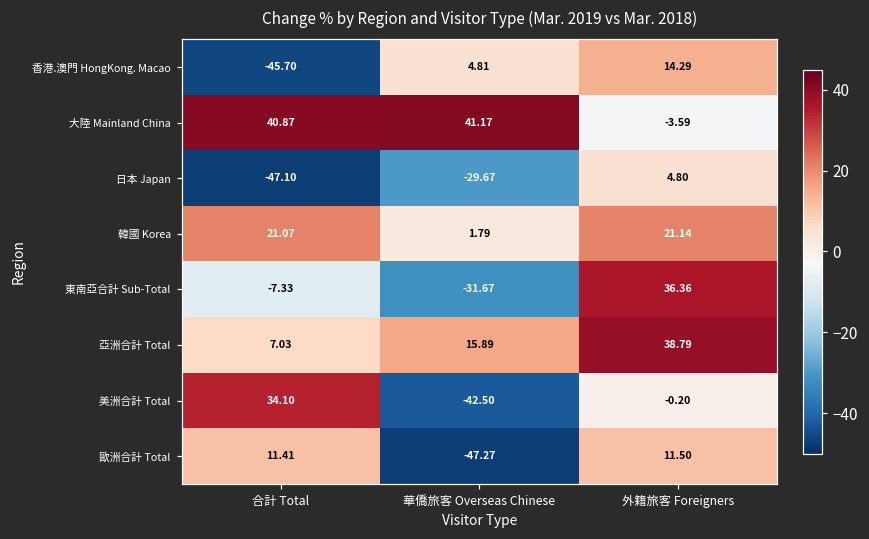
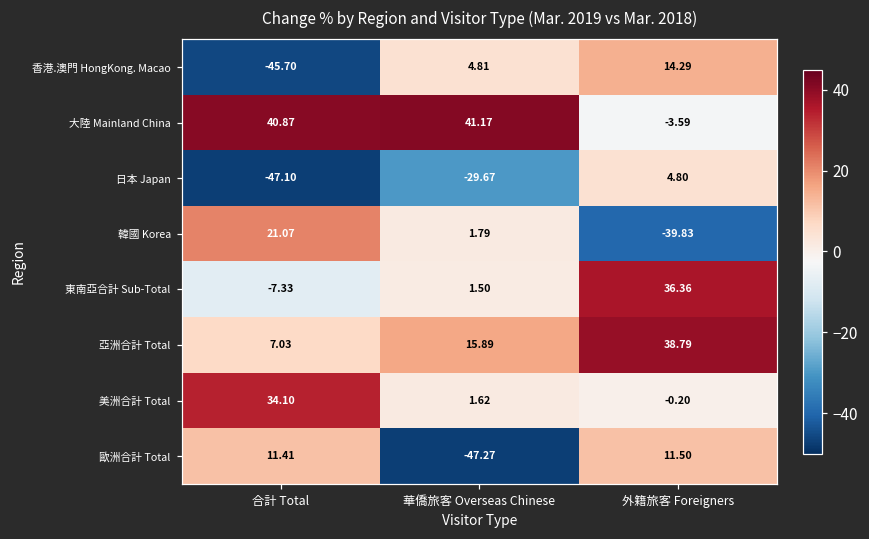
韓國 Korea, 外籍旅客 Foreigners: 21.14 -> -39.83
東南亞合計 Sub-Total, 華僑旅客 Overseas Chinese: -31.67 -> 1.50
美洲合計 Total, 華僑旅客 Overseas Chinese: -42.50 -> 1.62
